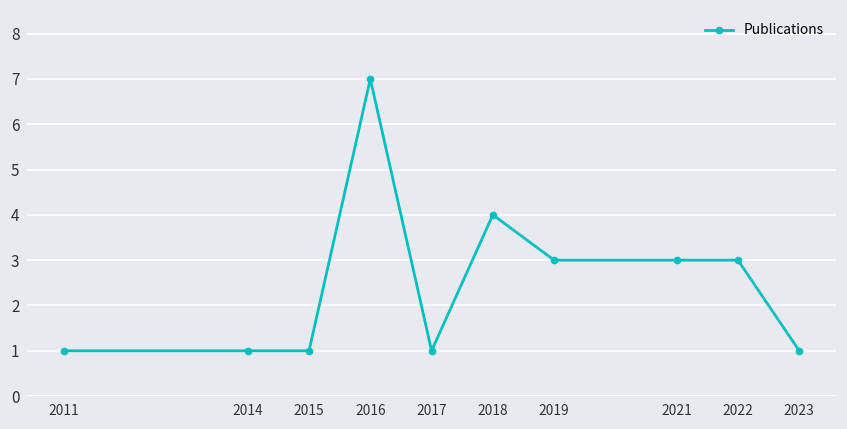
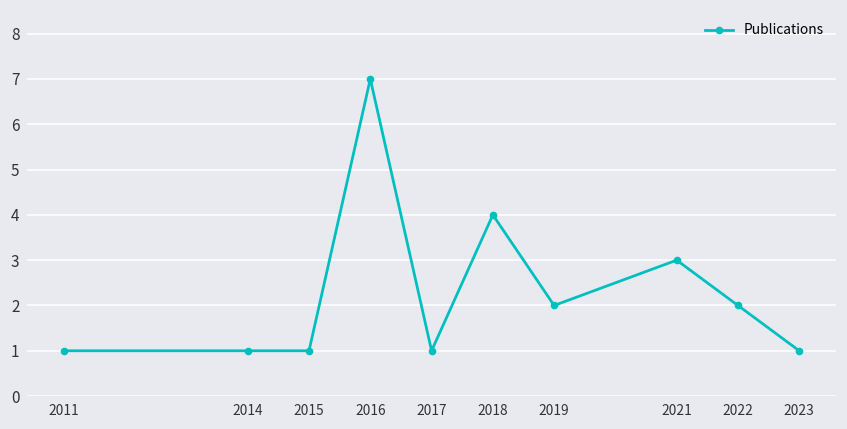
2019: 3 -> 2
2022: 3 -> 2
